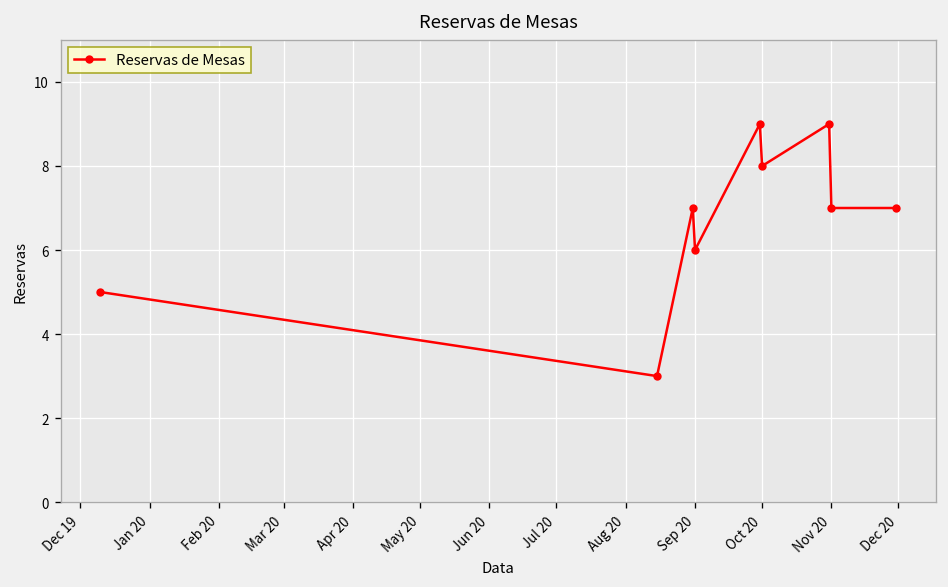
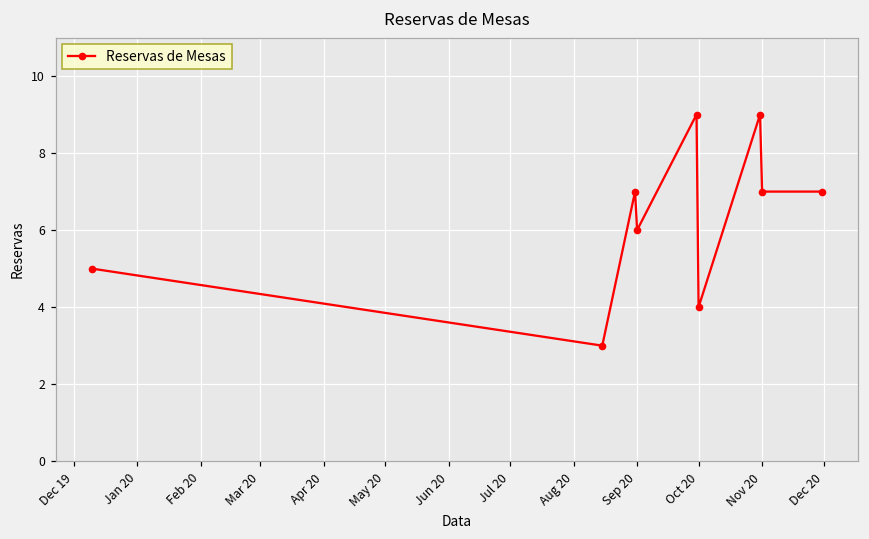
Oct 20: 8 -> 4
